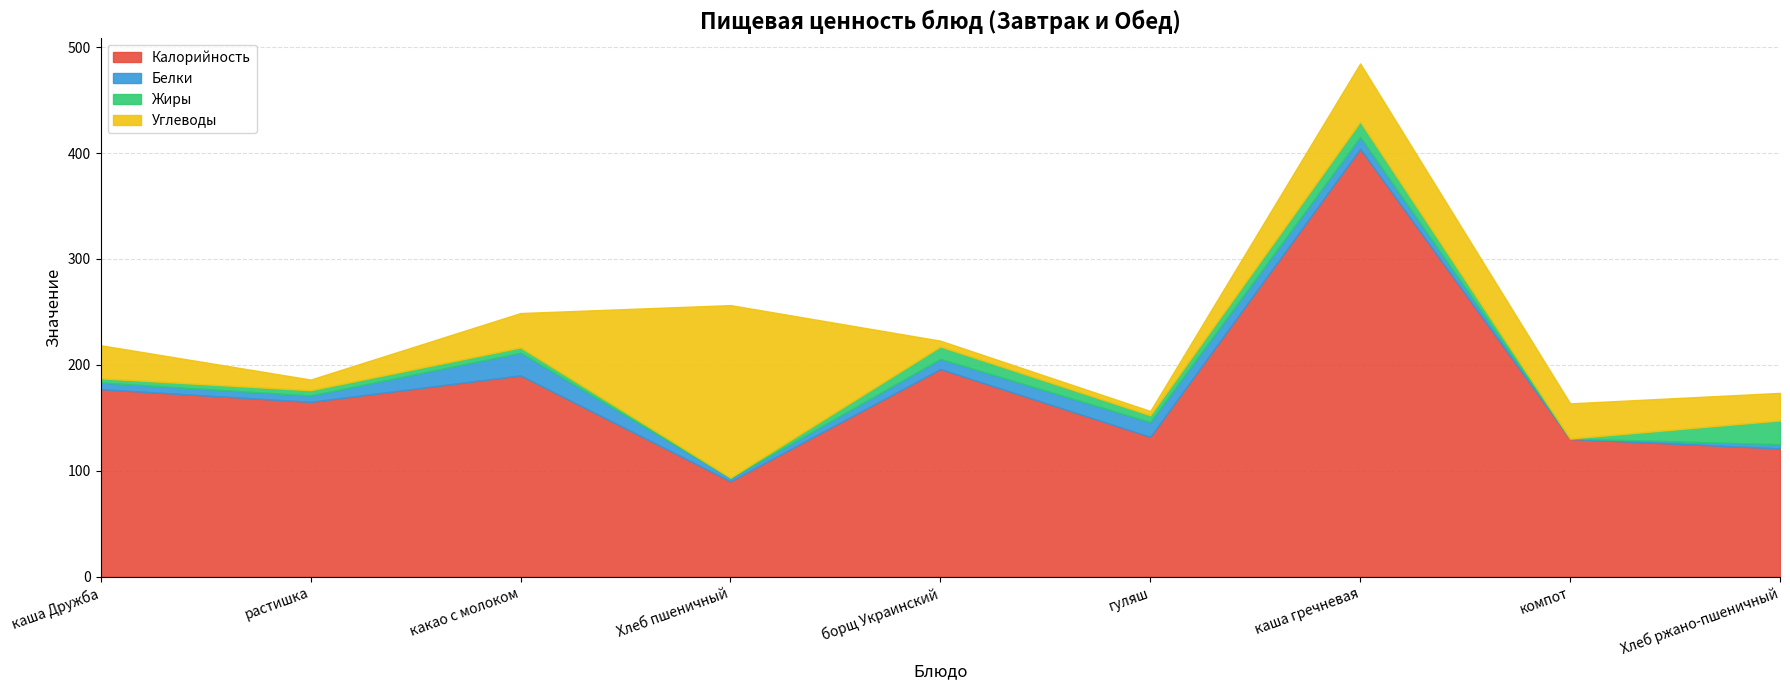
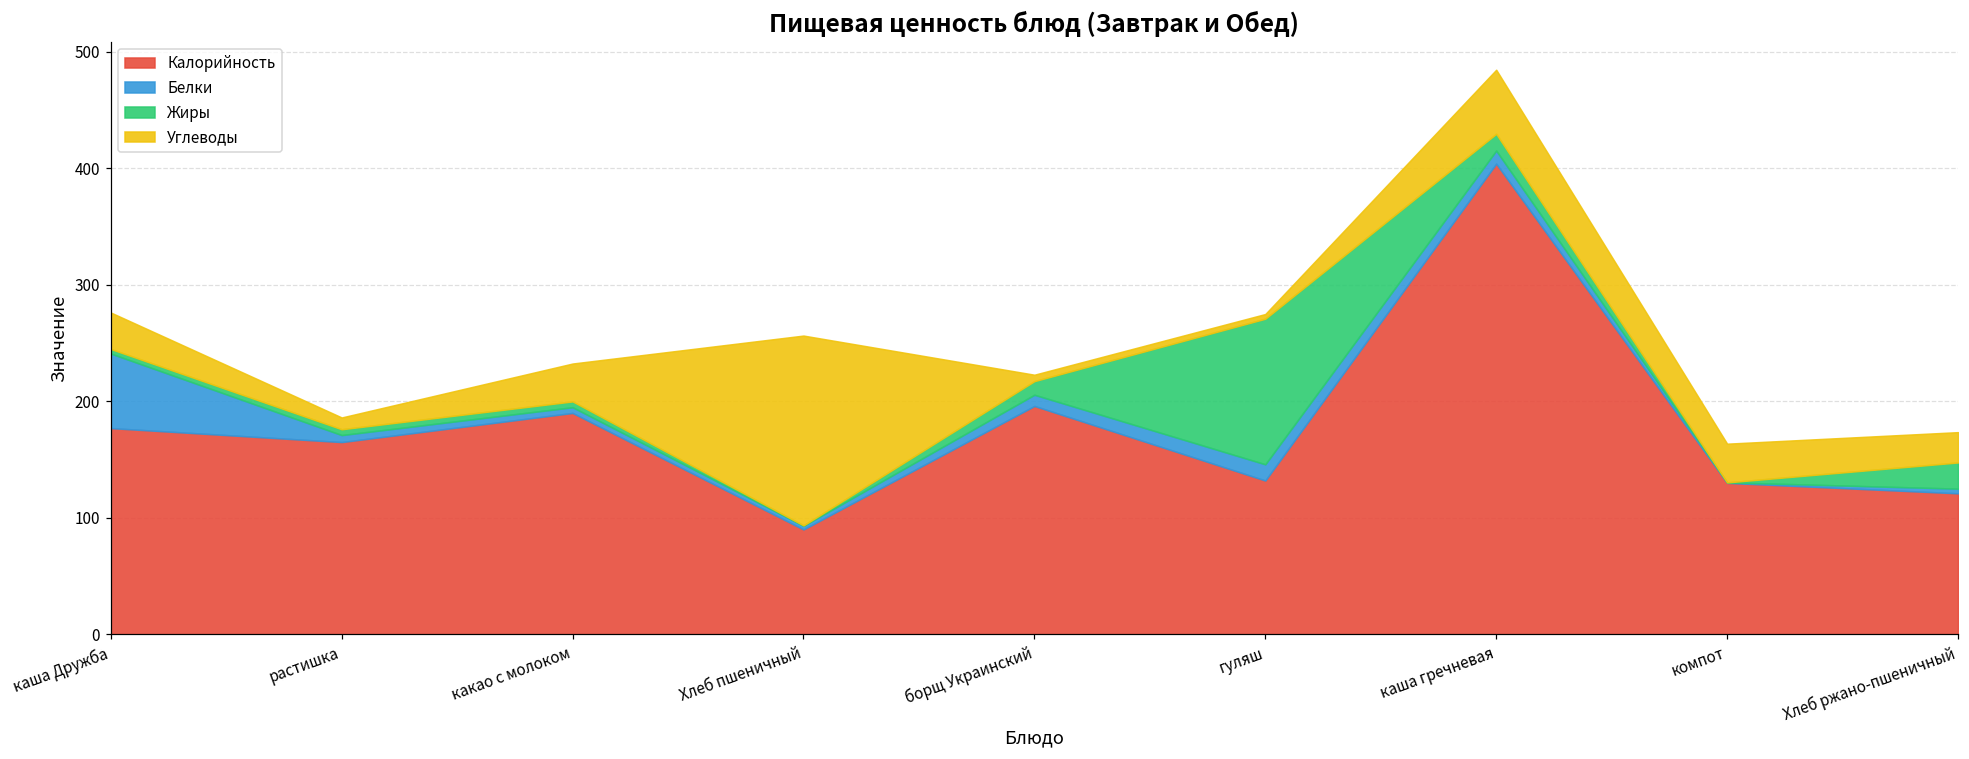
Белки, каша Дружба: 6 -> 64
Белки, какао с молоком: 21 -> 5
Жиры, гуляш: 7 -> 125
